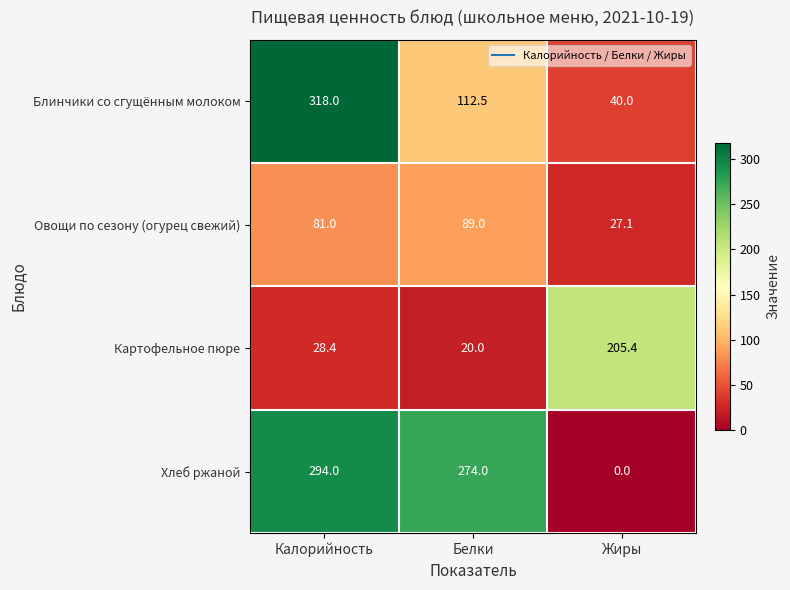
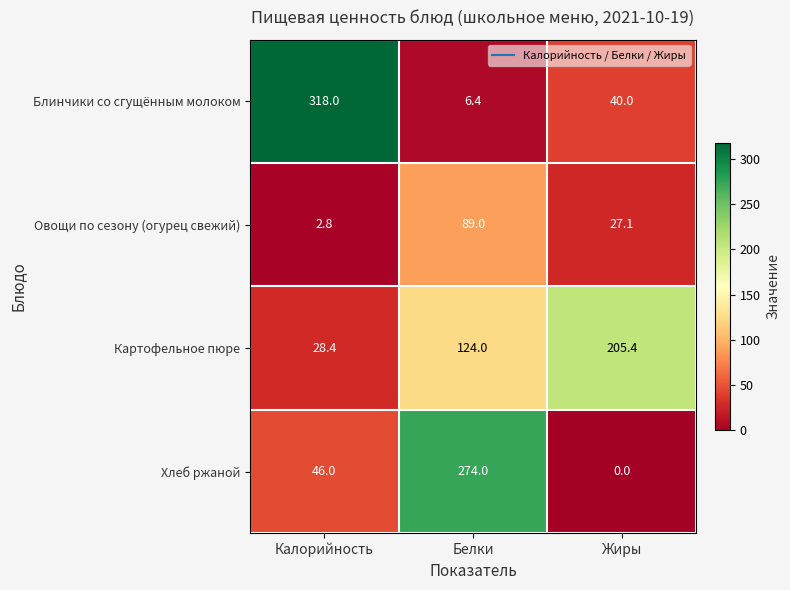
Блинчики со сгущённым молоком, Белки: 112.5 -> 6.4
Овощи по сезону (огурец свежий), Калорийность: 81.0 -> 2.8
Картофельное пюре, Белки: 20.0 -> 124.0
Хлеб ржаной, Калорийность: 294.0 -> 46.0
